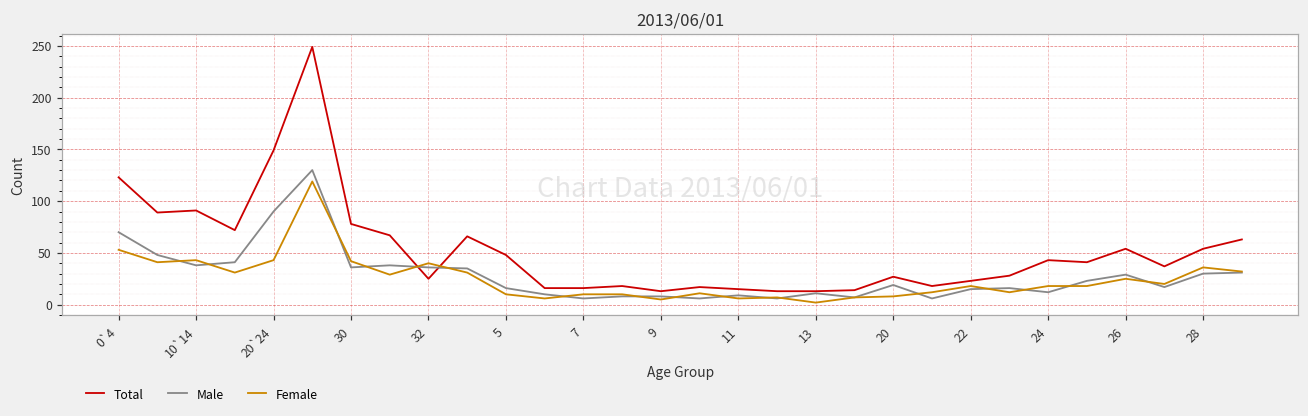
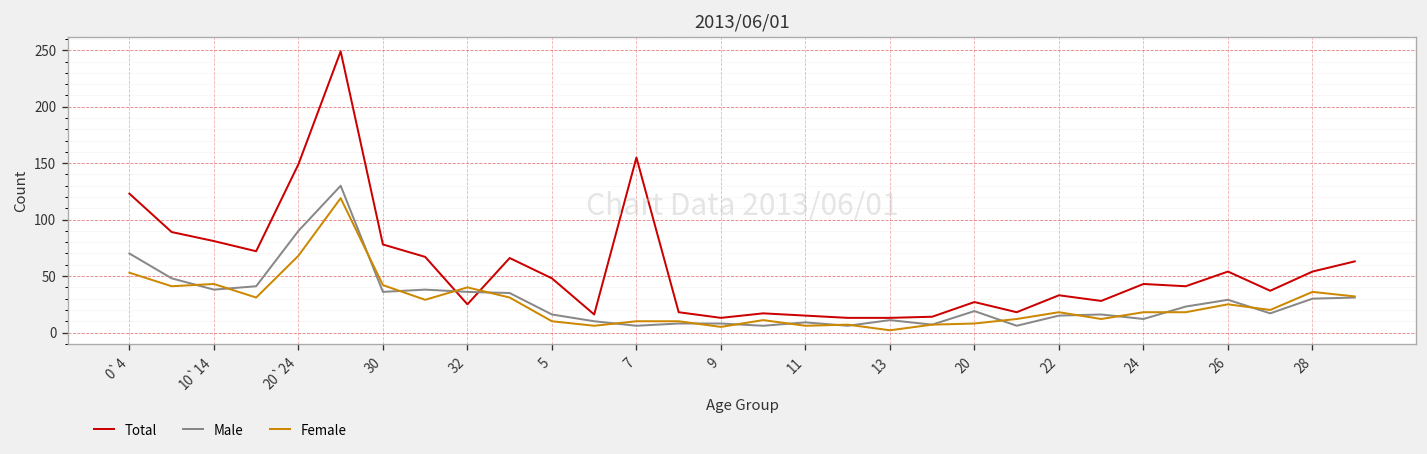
Total, 10`14: 90 -> 80
Female, 20`24: 40 -> 70
Total, 7: 20 -> 160
Total, 22: 20 -> 30
